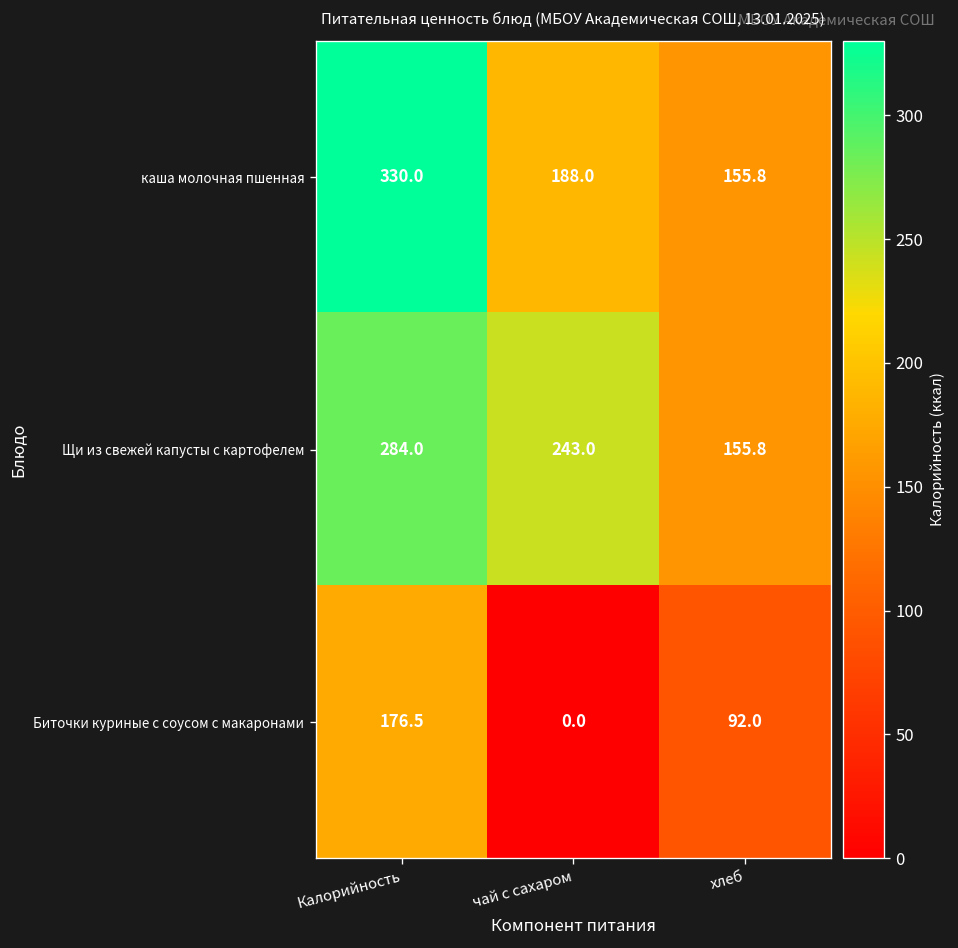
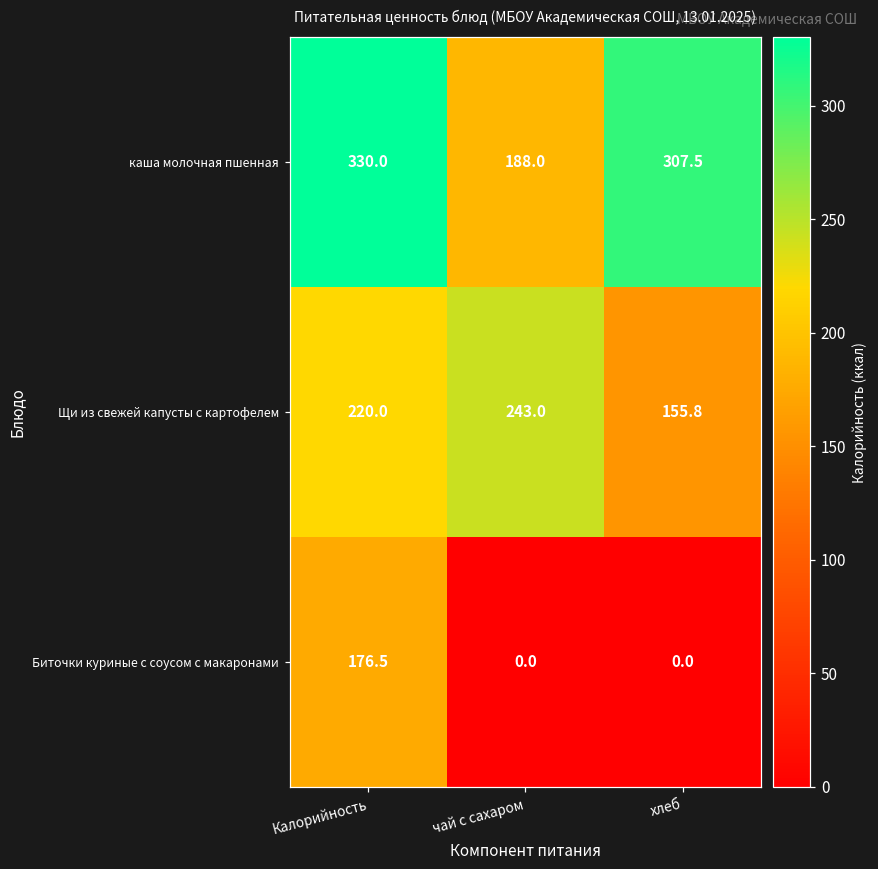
каша молочная пшенная, хлеб: 155.8 -> 307.5
Щи из свежей капусты с картофелем, Калорийность: 284.0 -> 220.0
Биточки куриные с соусом с макаронами, хлеб: 92.0 -> 0.0
